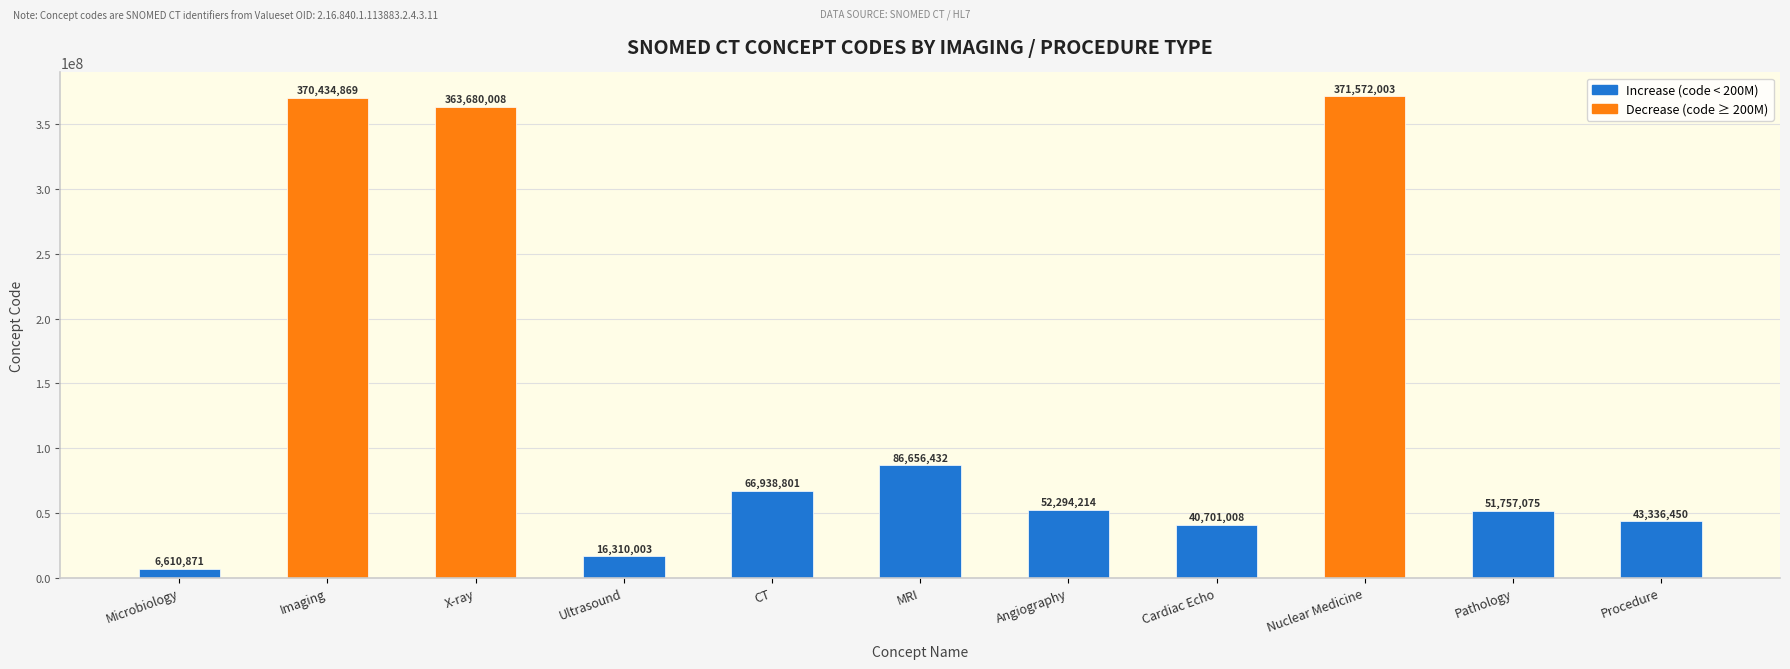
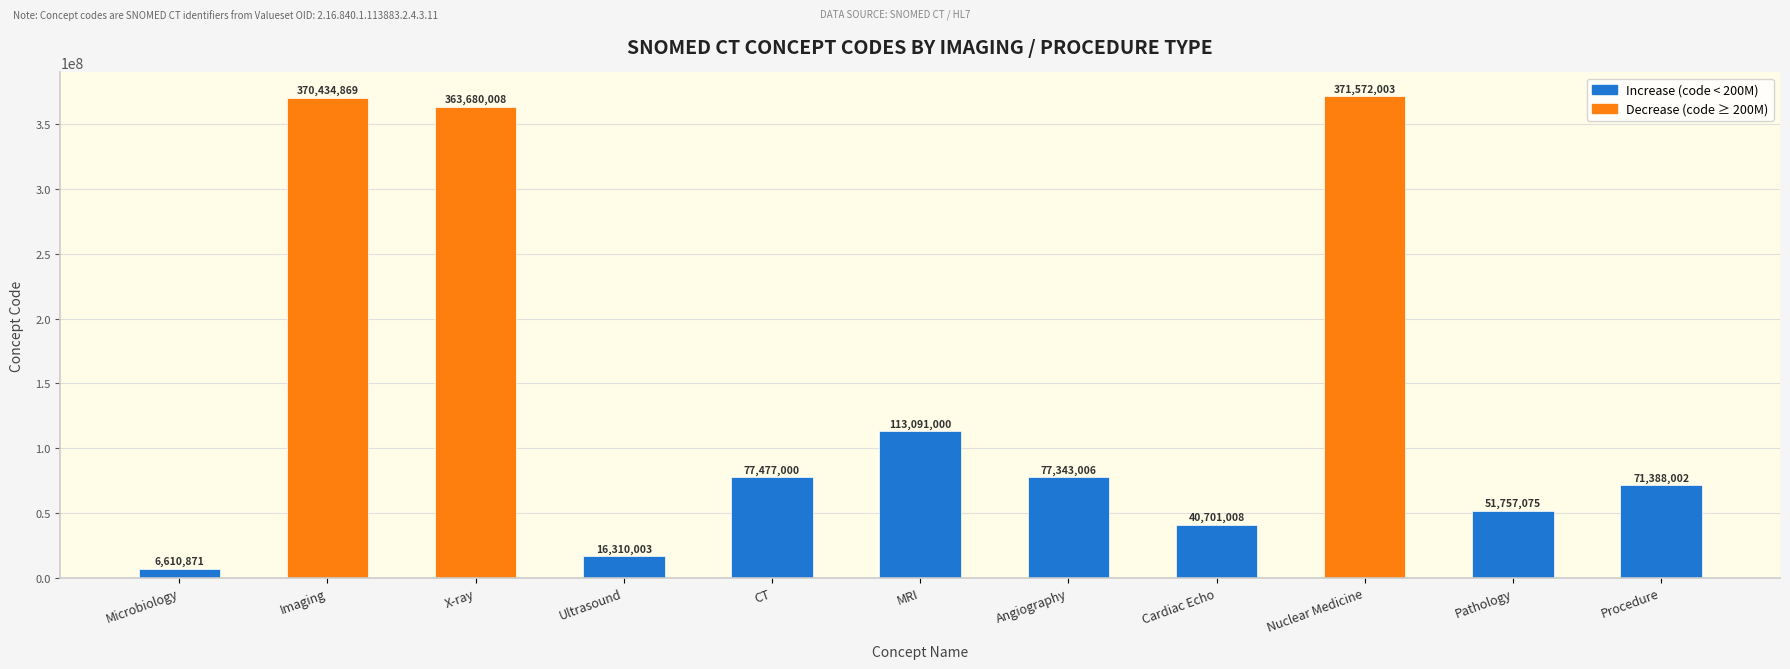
CT: 66,938,801 -> 77,477,000
MRI: 86,656,432 -> 113,091,000
Angiography: 52,294,214 -> 77,343,006
Procedure: 43,336,450 -> 71,388,002
